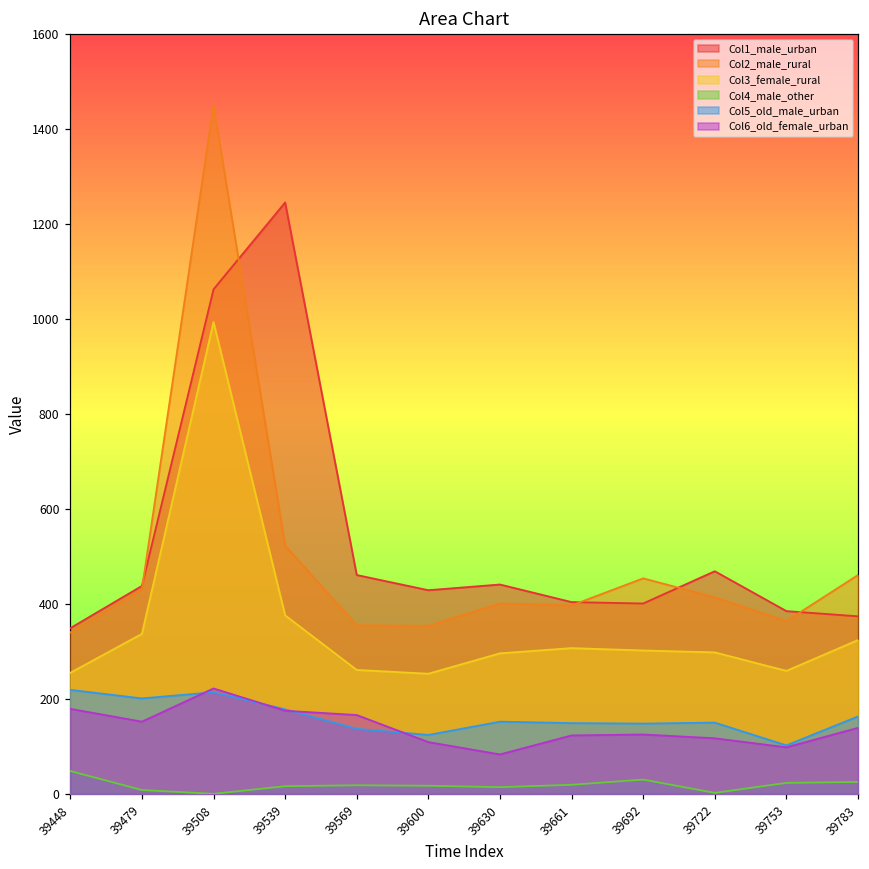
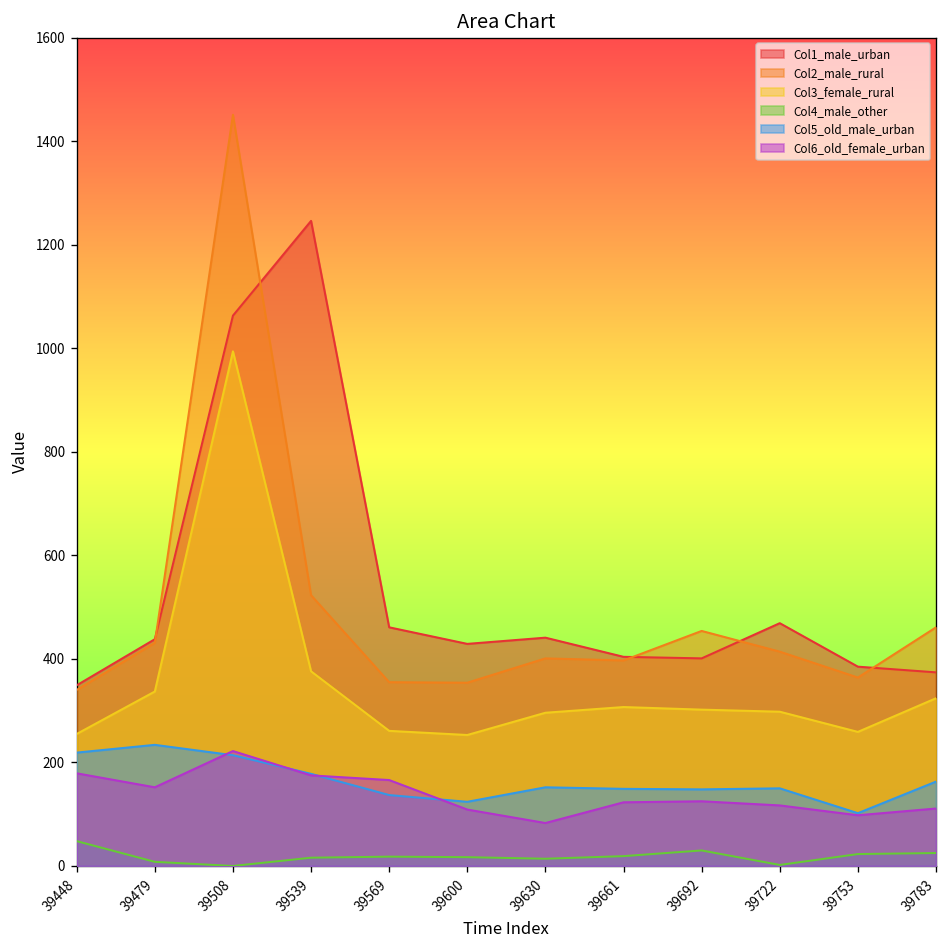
Col5_old_male_urban, 39479: 200 -> 230
Col6_old_female_urban, 39783: 140 -> 110
